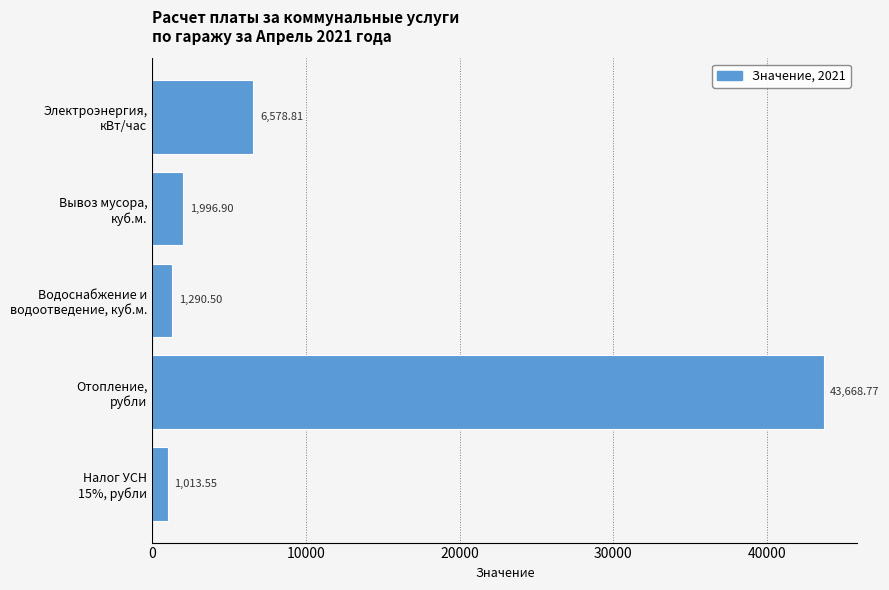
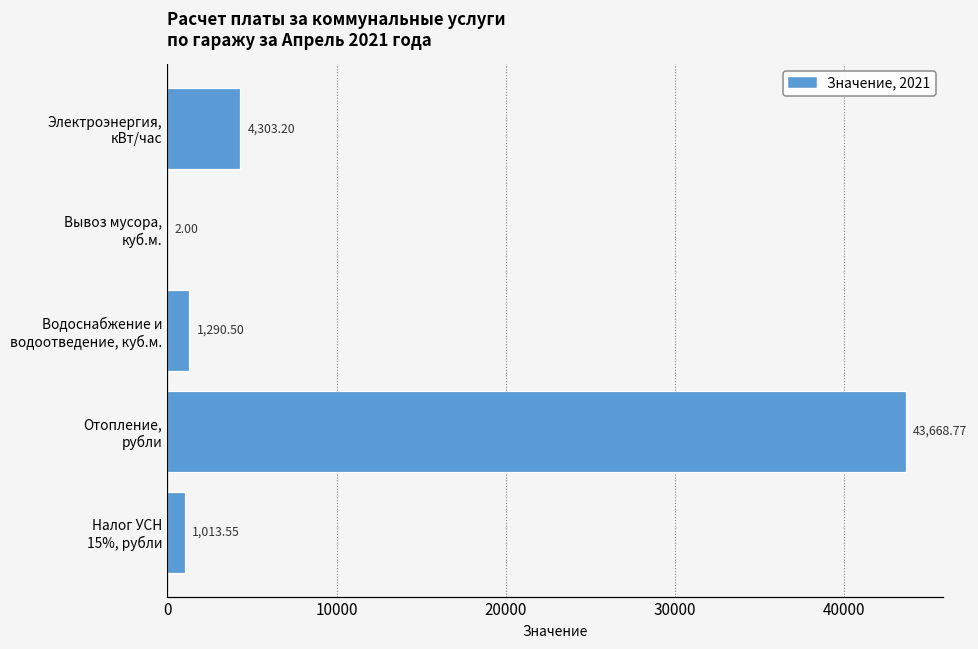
Электроэнергия, кВт/час: 6,578.81 -> 4,303.20
Вывоз мусора, куб.м.: 1,996.90 -> 2.00
